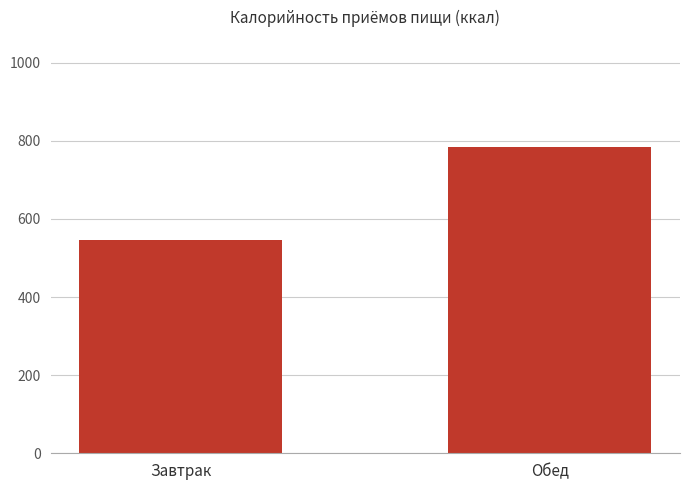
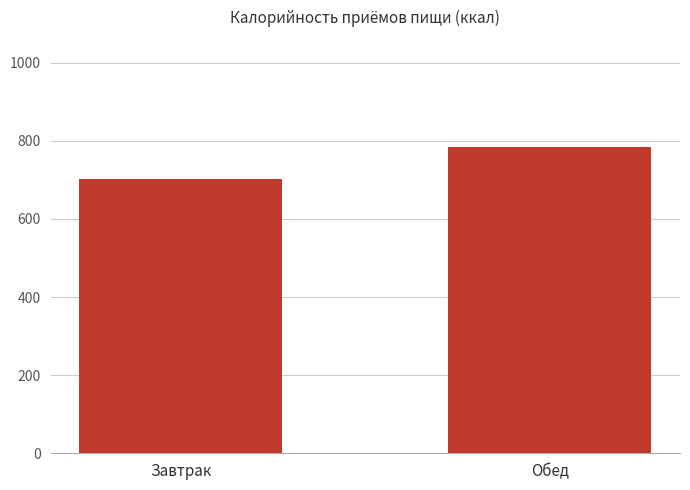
Завтрак: 550 -> 700
